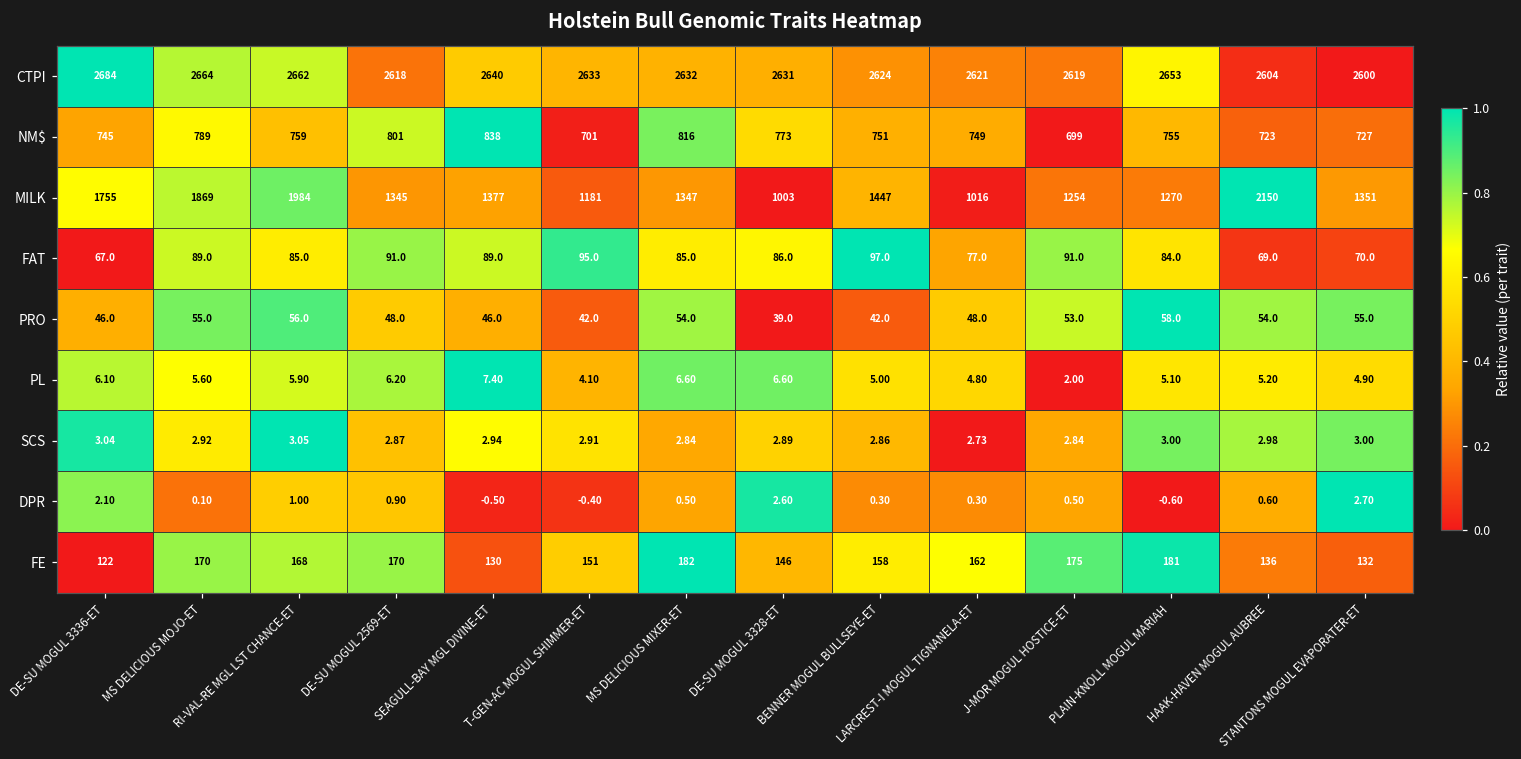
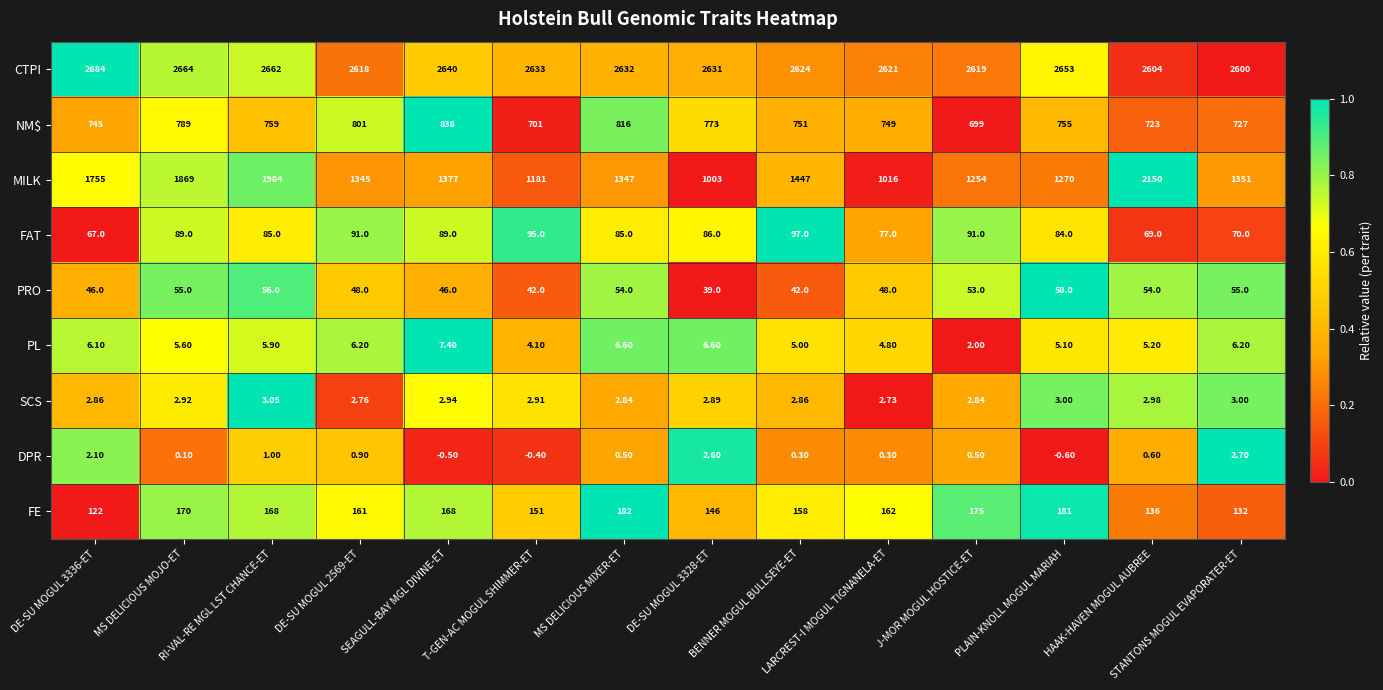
PL, STANTONS MOGUL EVAPORATER-ET: 4.90 -> 6.20
SCS, DE-SU MOGUL 3336-ET: 3.04 -> 2.86
SCS, DE-SU MOGUL 2569-ET: 2.87 -> 2.76
FE, DE-SU MOGUL 2569-ET: 170 -> 161
FE, SEAGULL-BAY MGL DIVINE-ET: 130 -> 168
